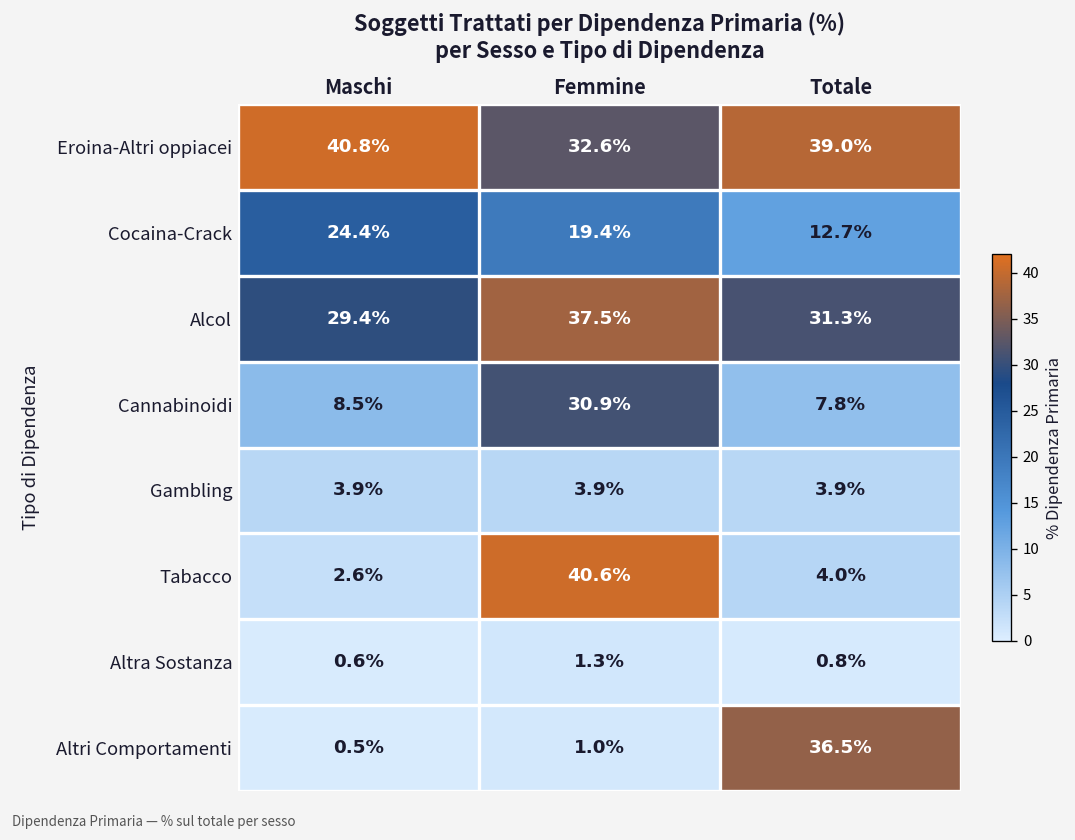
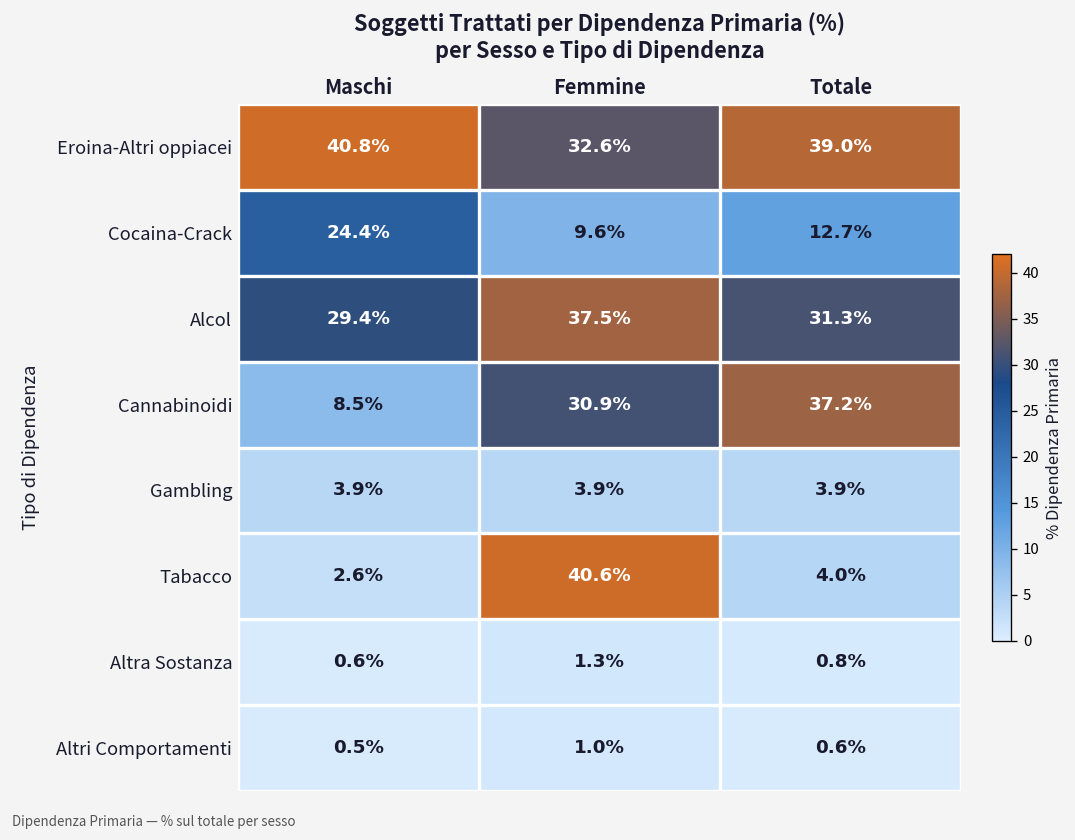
Cocaina-Crack, Femmine: 19.4% -> 9.6%
Cannabinoidi, Totale: 7.8% -> 37.2%
Altri Comportamenti, Totale: 36.5% -> 0.6%
